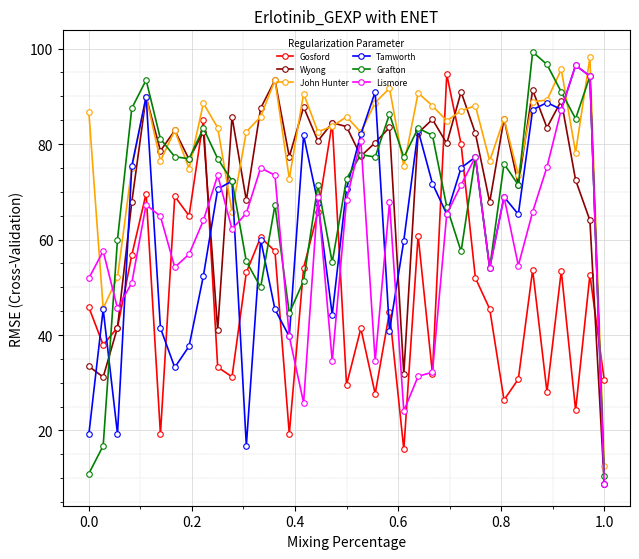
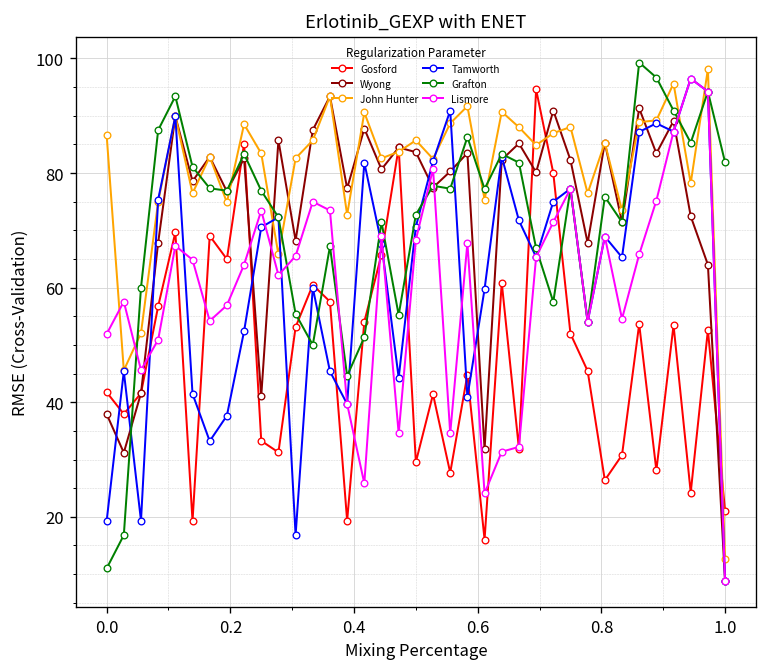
Gosford, 0.0: 46 -> 42
Wyong, 0.0: 33 -> 38
Gosford, 1.0: 31 -> 21
Grafton, 1.0: 11 -> 82
